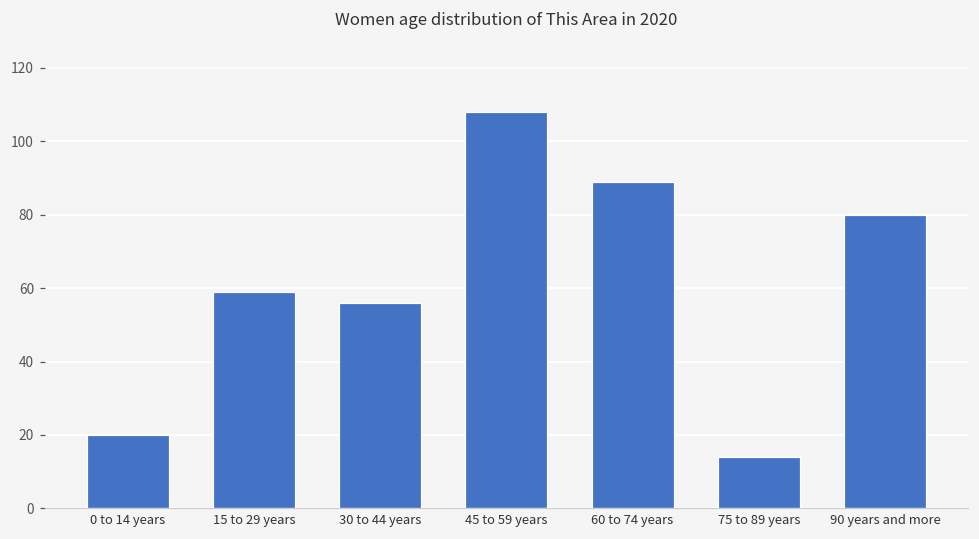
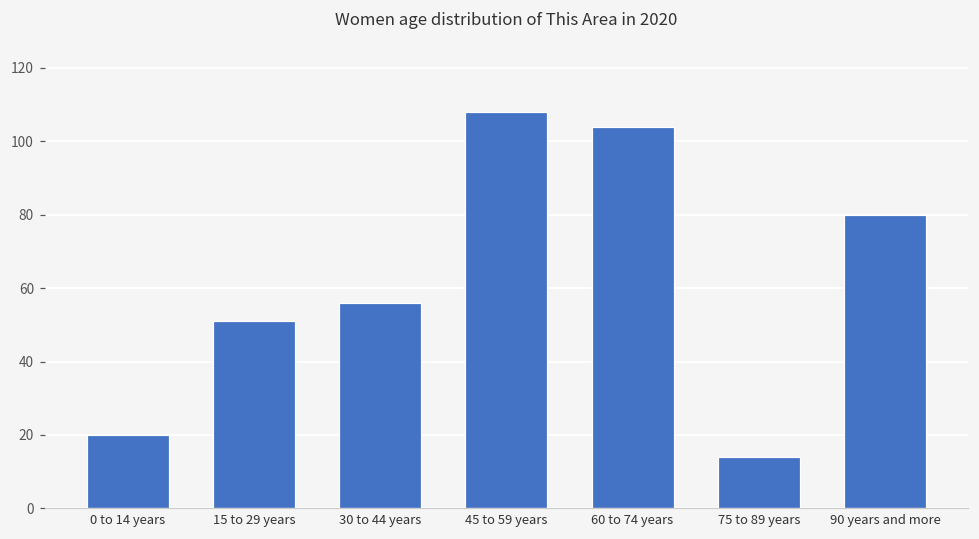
15 to 29 years: 59 -> 51
60 to 74 years: 89 -> 104
